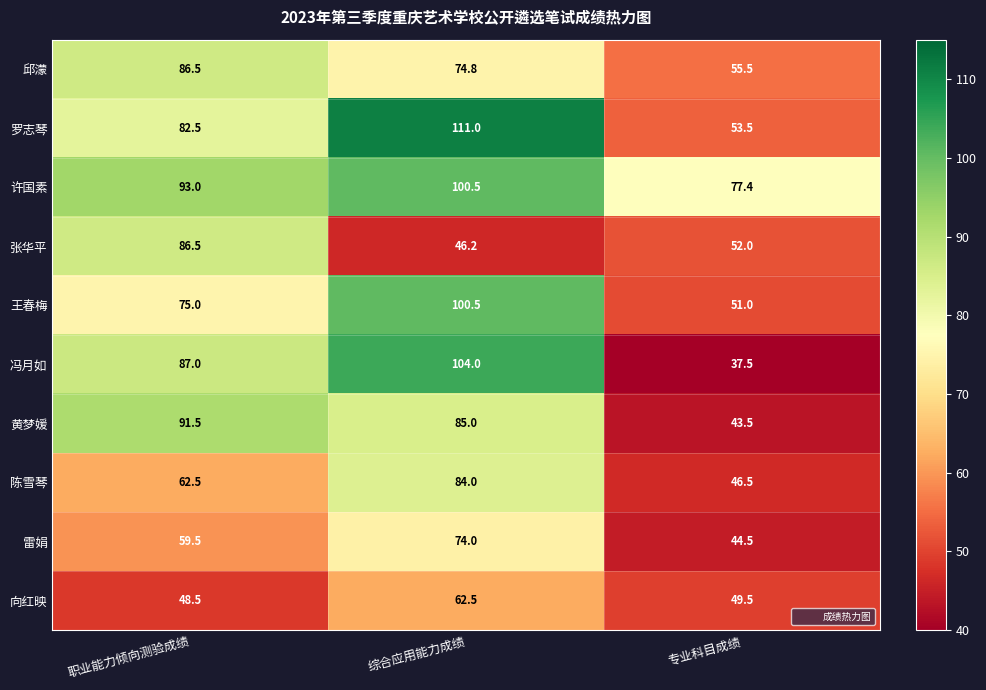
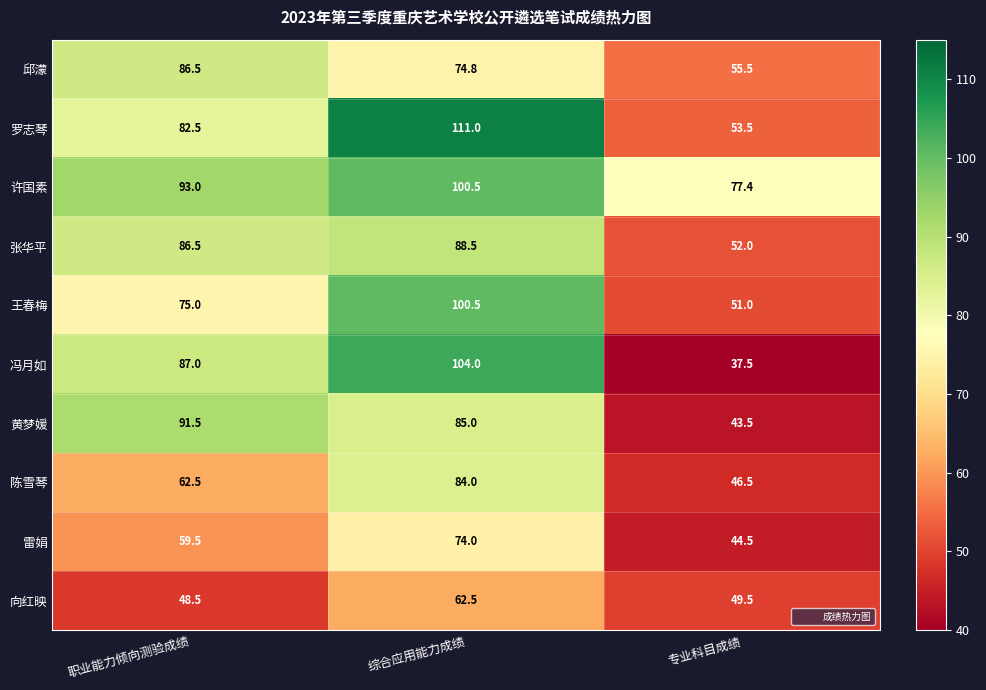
张华平, 综合应用能力成绩: 46.2 -> 88.5
